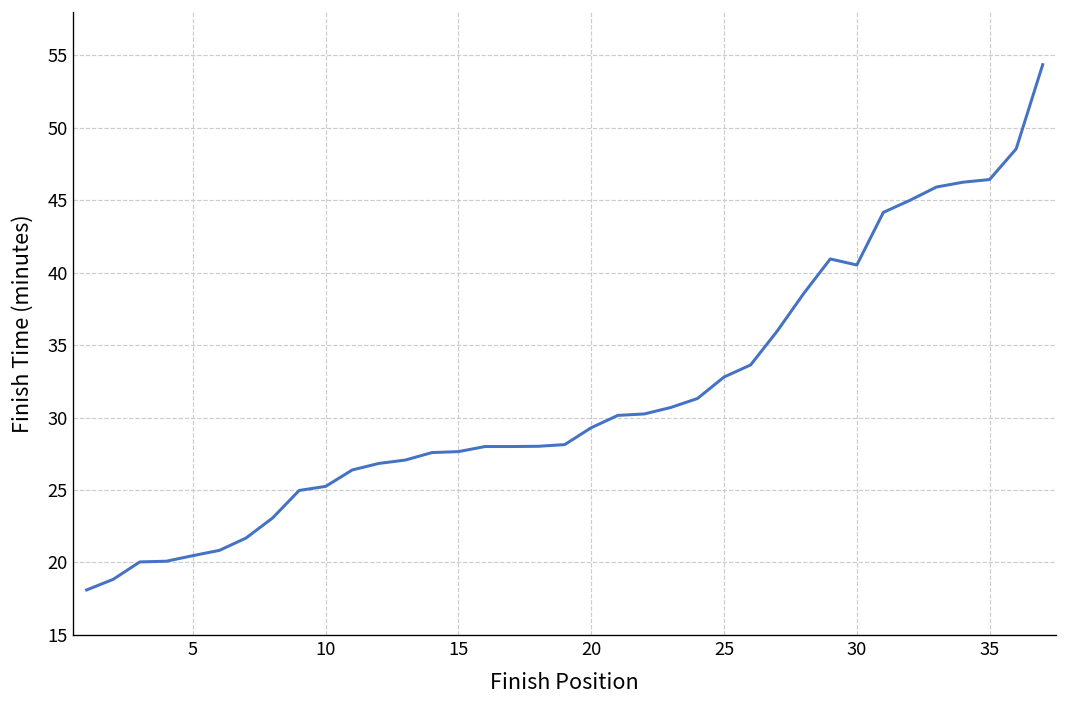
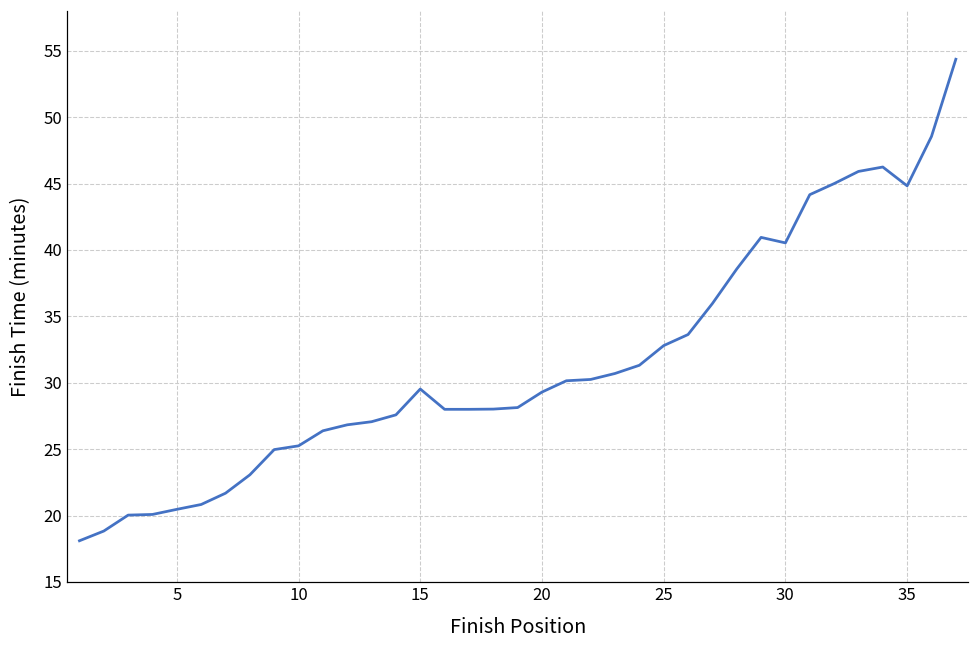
15: 27.7 -> 29.5
35: 46.4 -> 44.8
